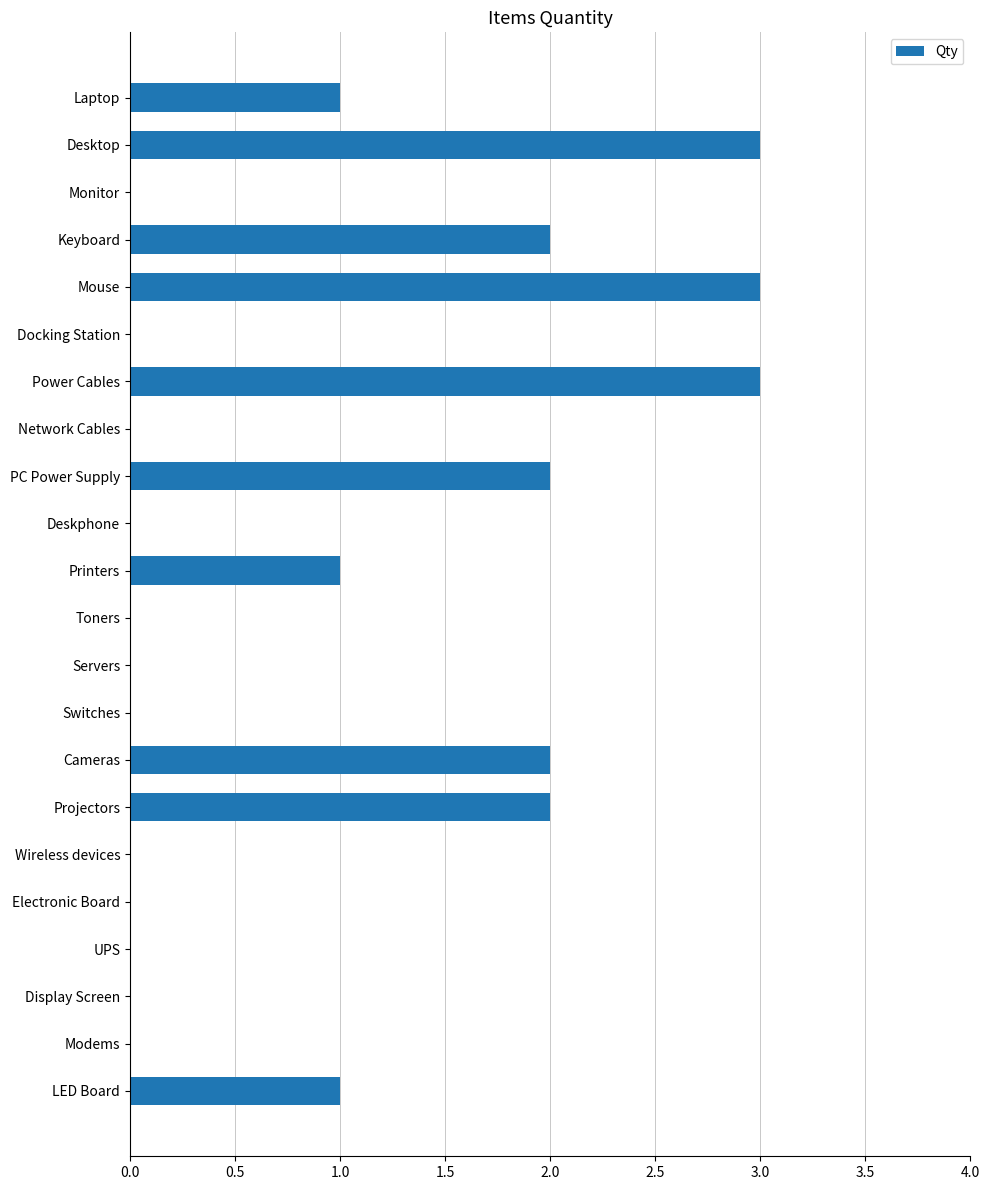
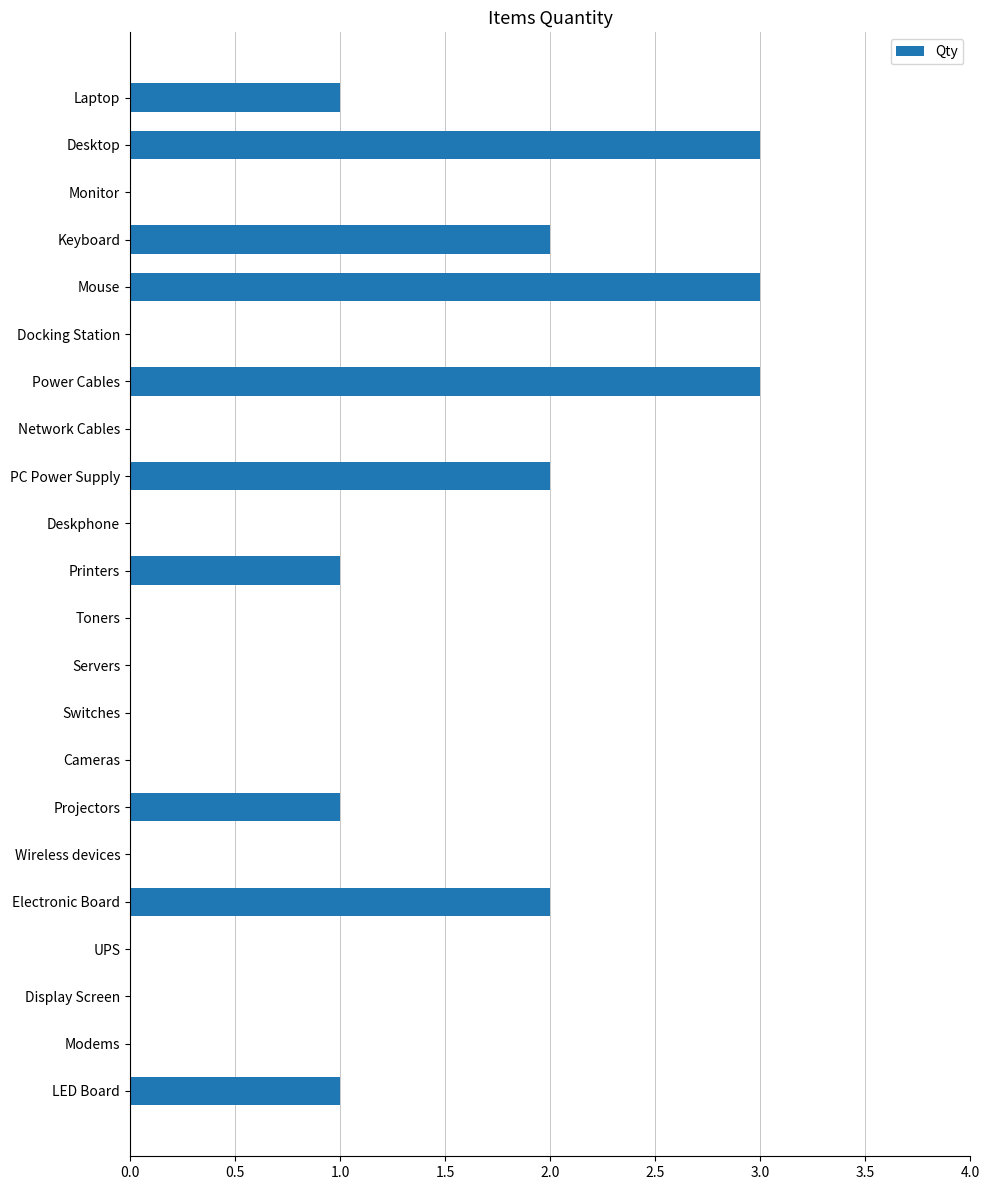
Cameras: 2 -> 0
Projectors: 2 -> 1
Electronic Board: 0 -> 2
